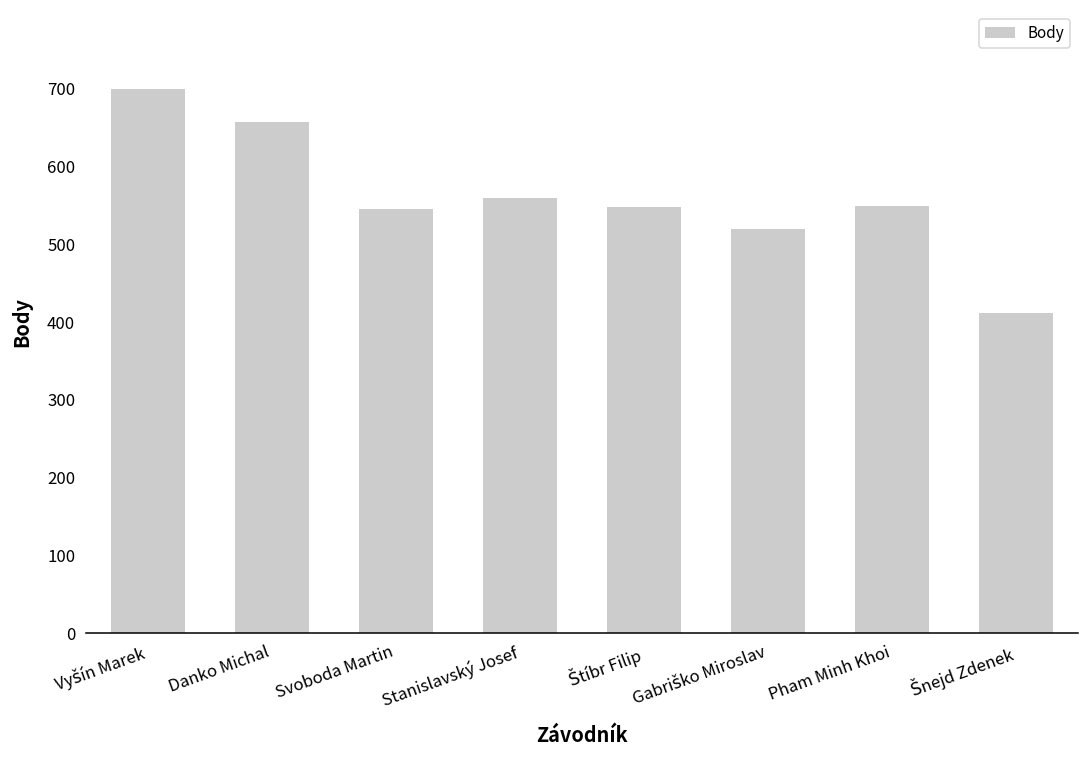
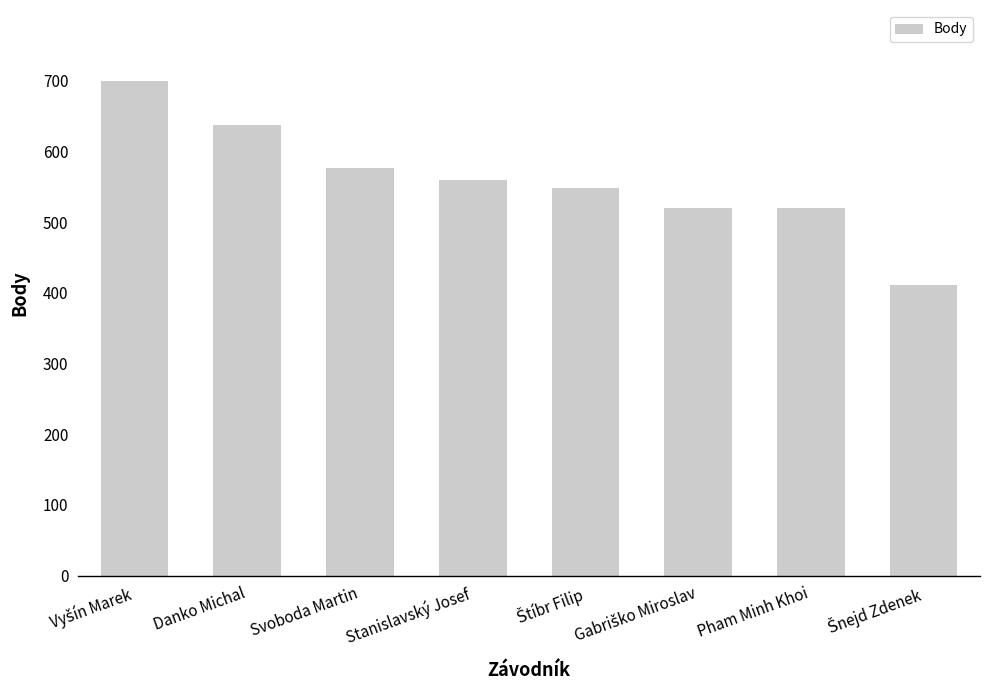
Danko Michal: 660 -> 640
Svoboda Martin: 550 -> 580
Pham Minh Khoi: 550 -> 520
